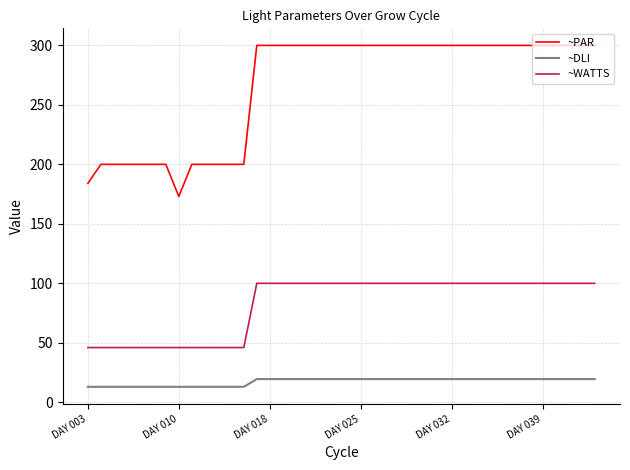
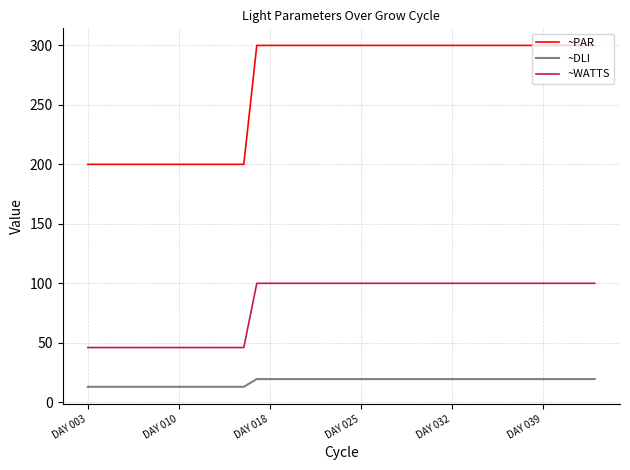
~PAR, DAY 003: 184 -> 200
~PAR, DAY 010: 173 -> 200
